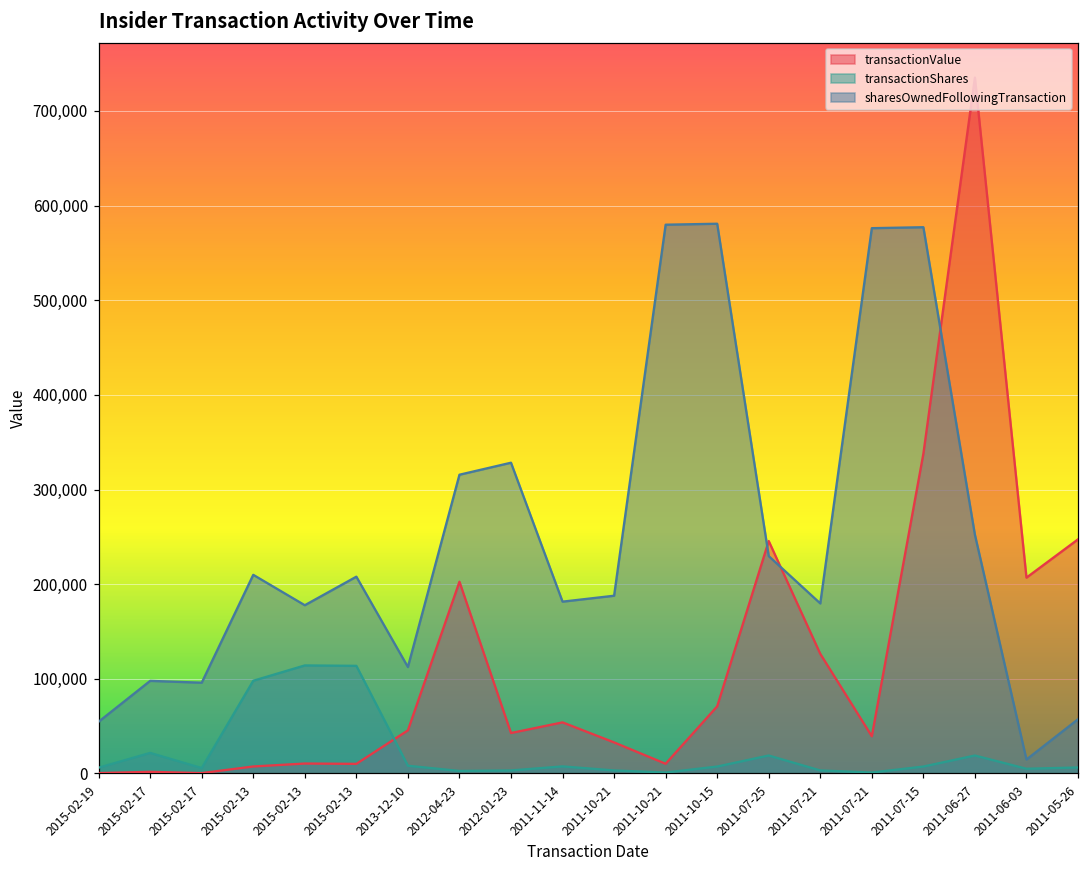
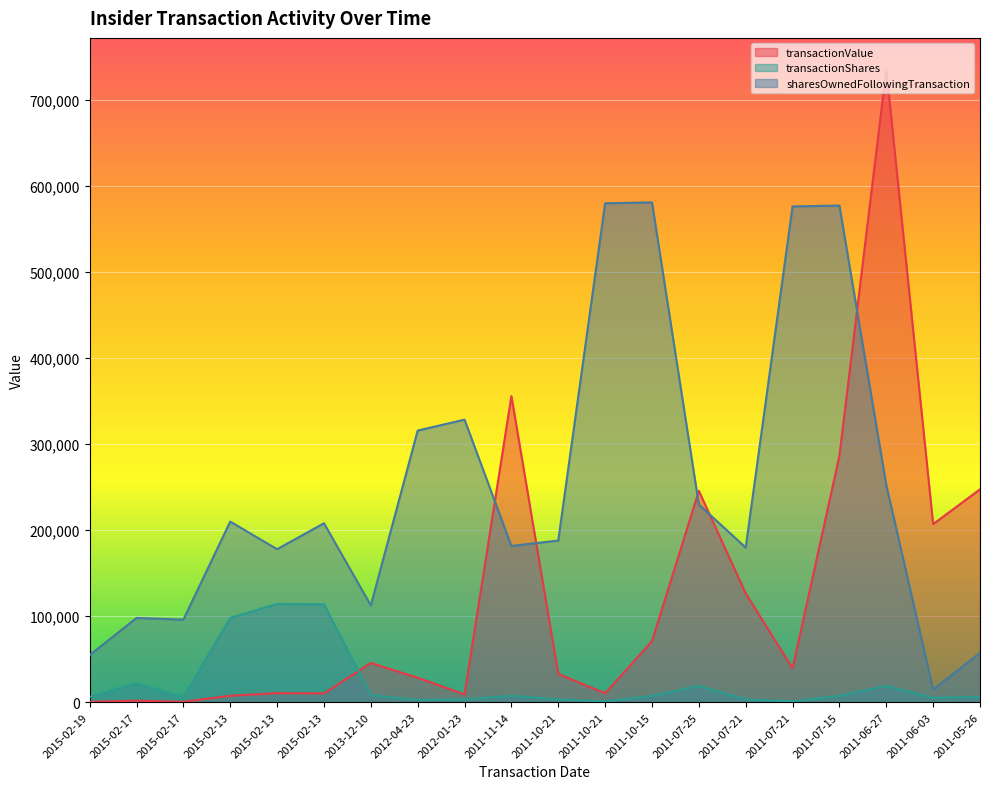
transactionValue, 2012-04-23: 200,000 -> 30,000
transactionValue, 2012-01-23: 40,000 -> 10,000
transactionValue, 2011-11-14: 50,000 -> 360,000
transactionValue, 2011-07-15: 340,000 -> 290,000
